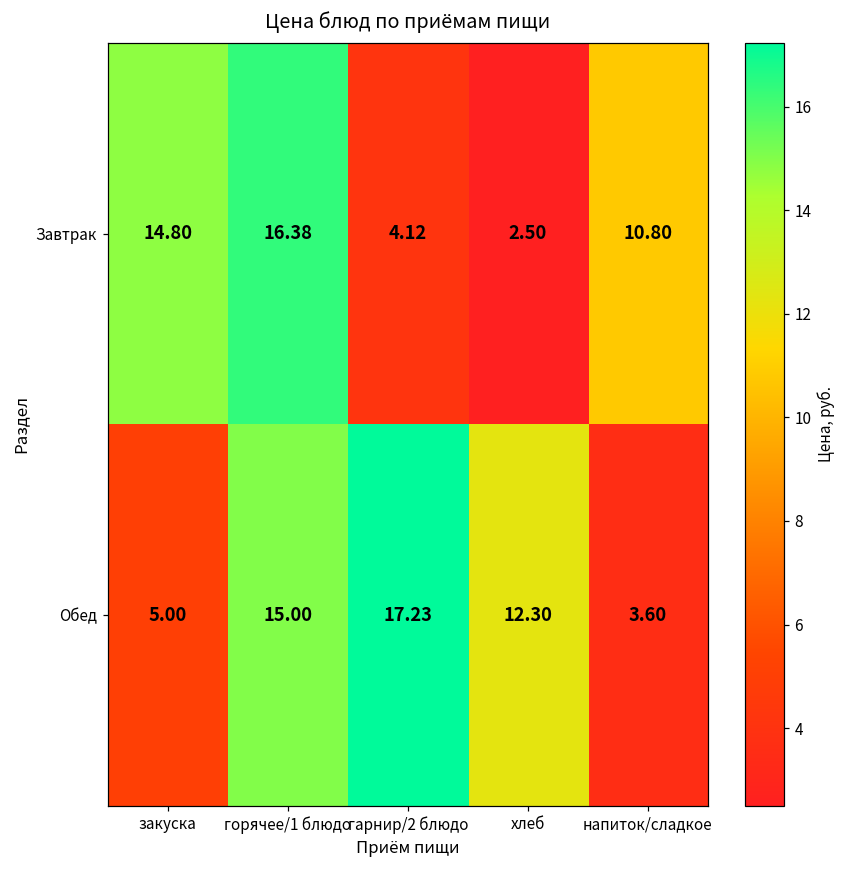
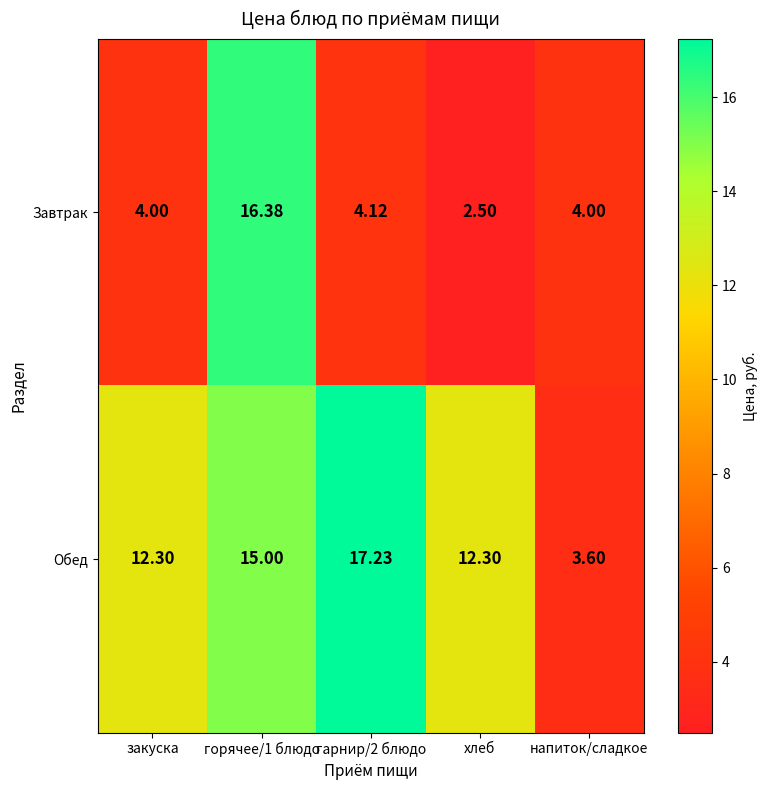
Завтрак, закуска: 14.80 -> 4.00
Завтрак, напиток/сладкое: 10.80 -> 4.00
Обед, закуска: 5.00 -> 12.30
